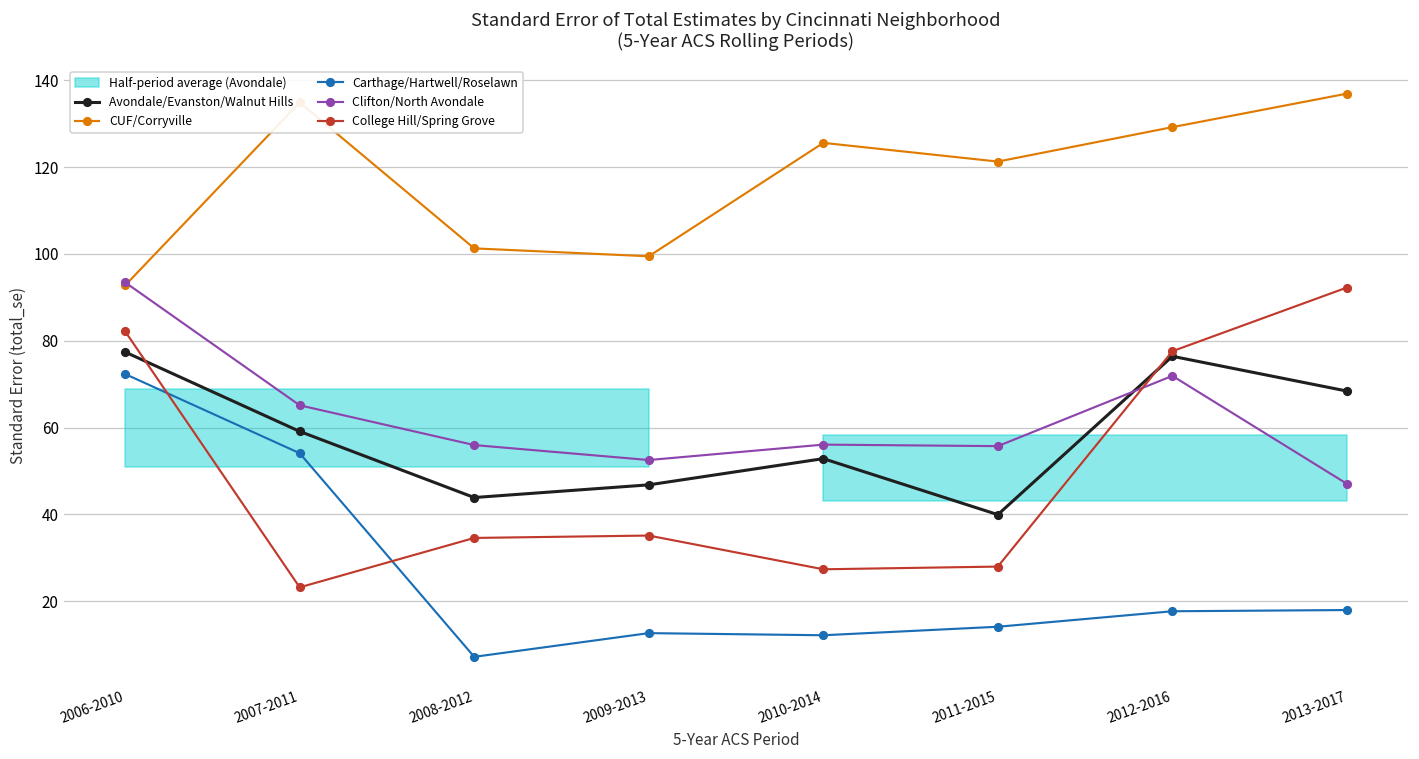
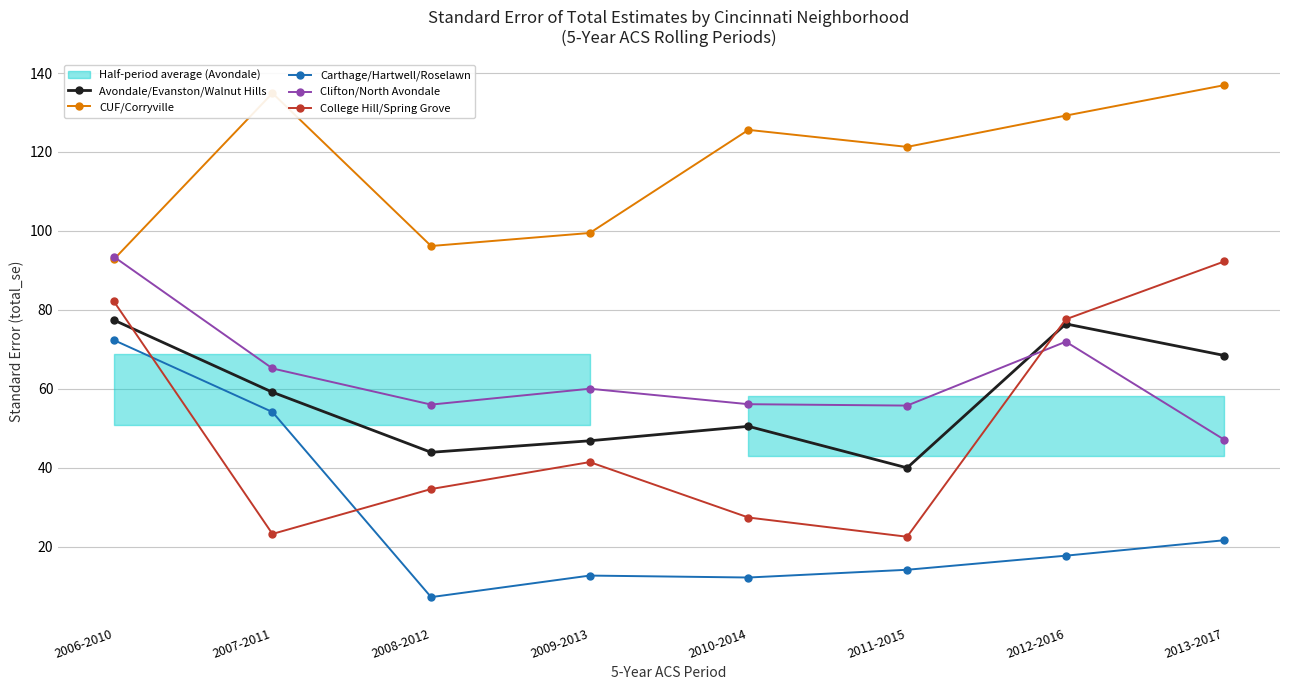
CUF/Corryville, 2008-2012: 101 -> 96
Clifton/North Avondale, 2009-2013: 53 -> 60
College Hill/Spring Grove, 2009-2013: 35 -> 41
Avondale/Evanston/Walnut Hills, 2010-2014: 53 -> 50
College Hill/Spring Grove, 2011-2015: 28 -> 22
Carthage/Hartwell/Roselawn, 2013-2017: 18 -> 22
